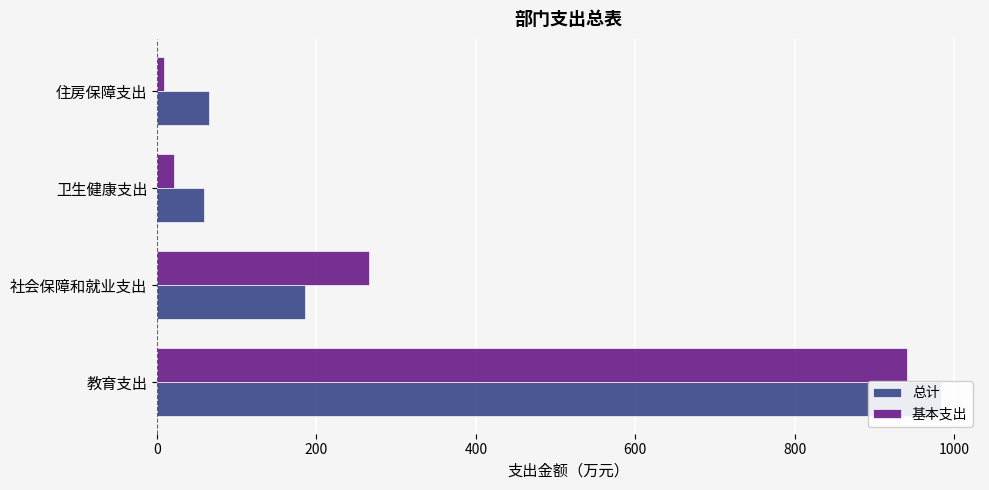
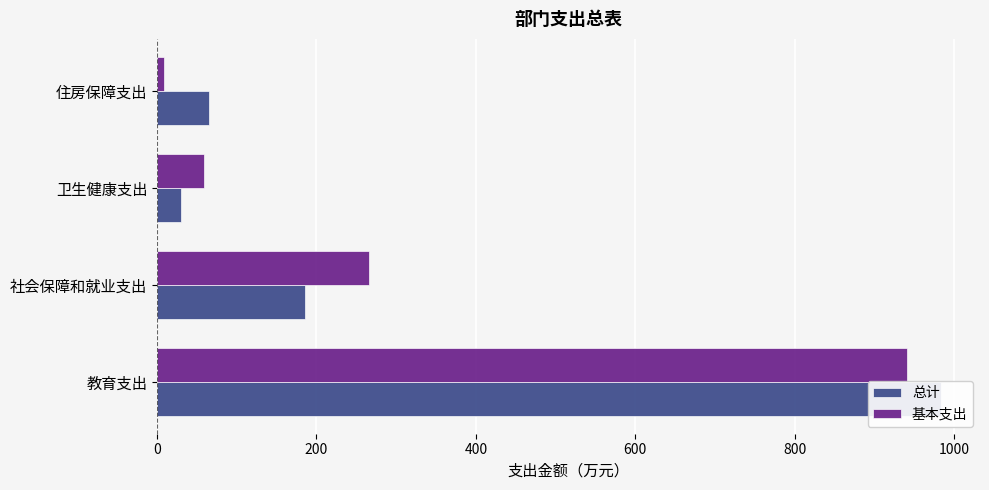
基本支出, 卫生健康支出: 20 -> 60
总计, 卫生健康支出: 60 -> 30
